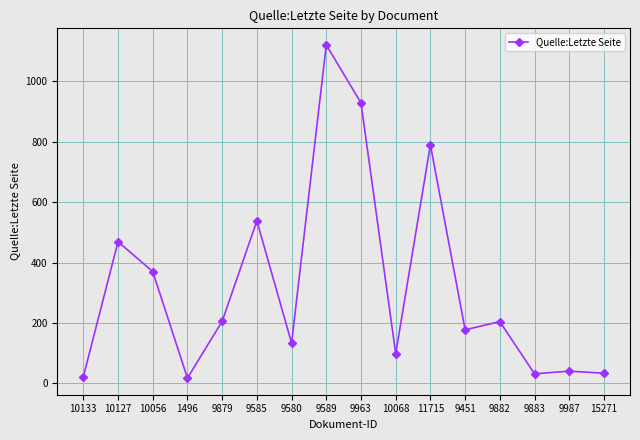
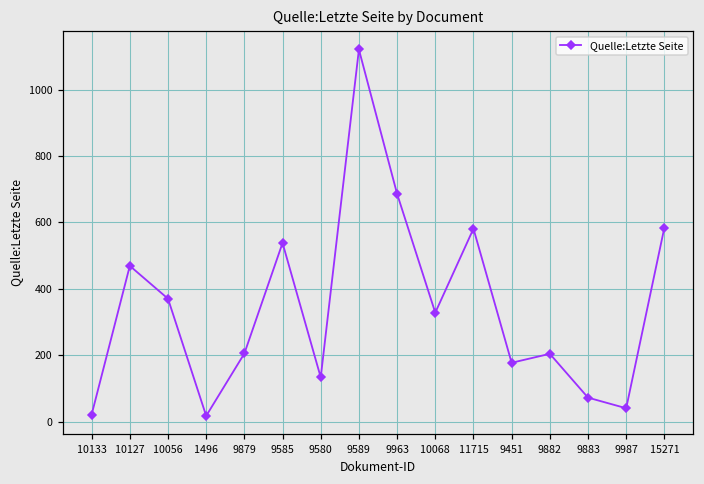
9963: 930 -> 690
10068: 100 -> 330
11715: 790 -> 580
9883: 30 -> 70
15271: 30 -> 580
